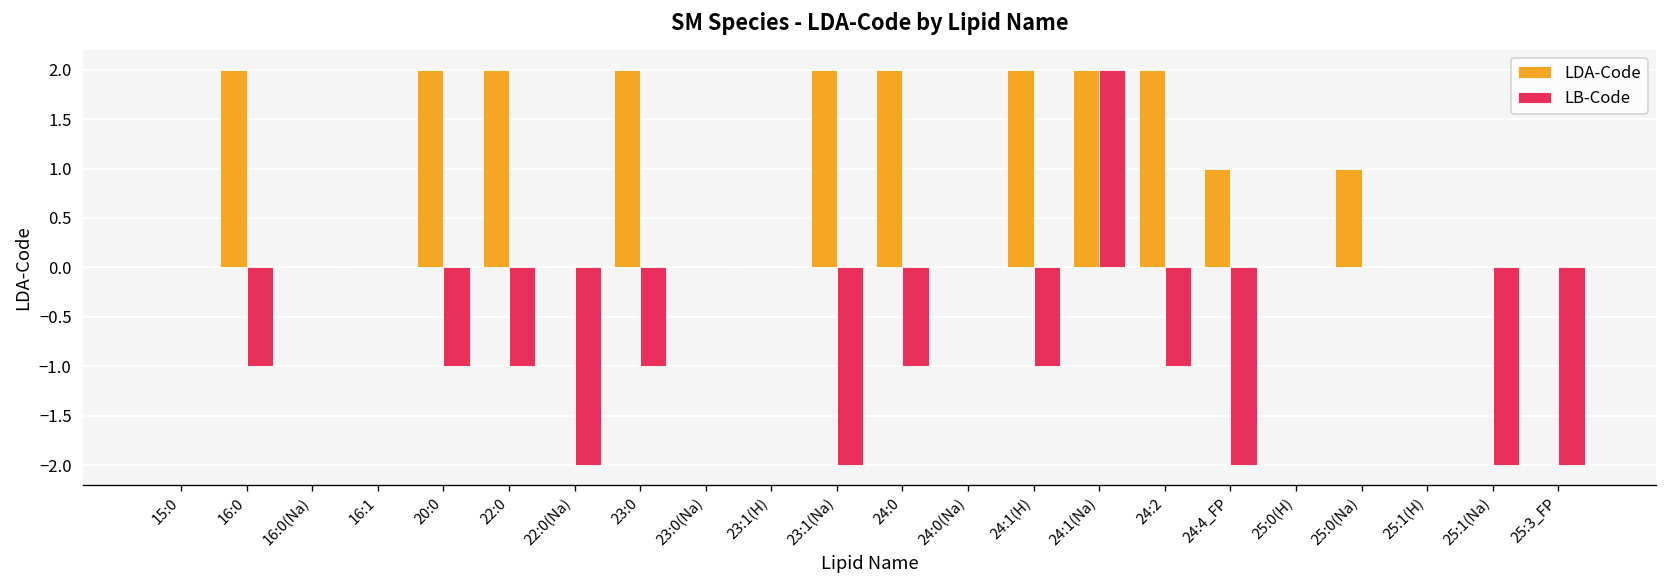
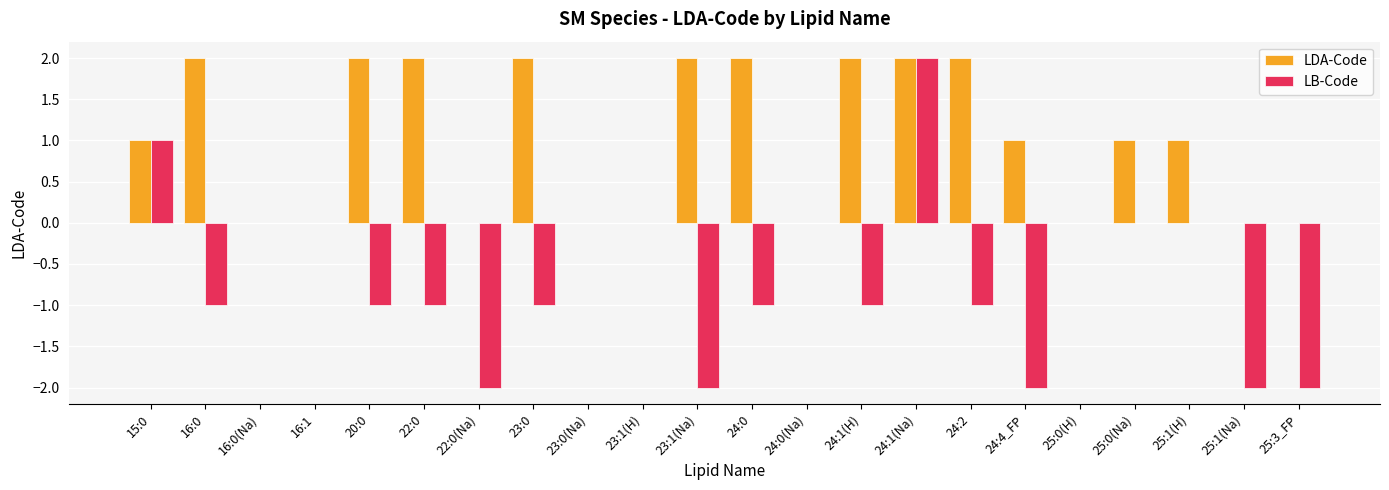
LDA-Code, 15:0: 0 -> 1
LB-Code, 15:0: 0 -> 1
LDA-Code, 25:1(H): 0 -> 1
